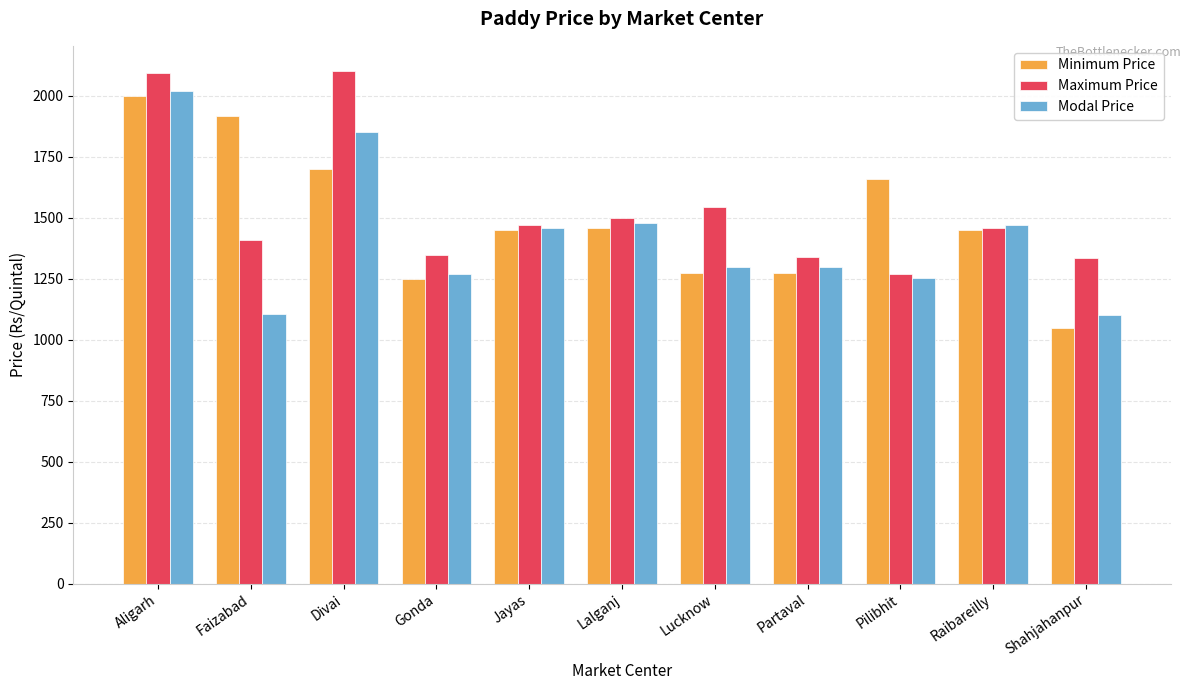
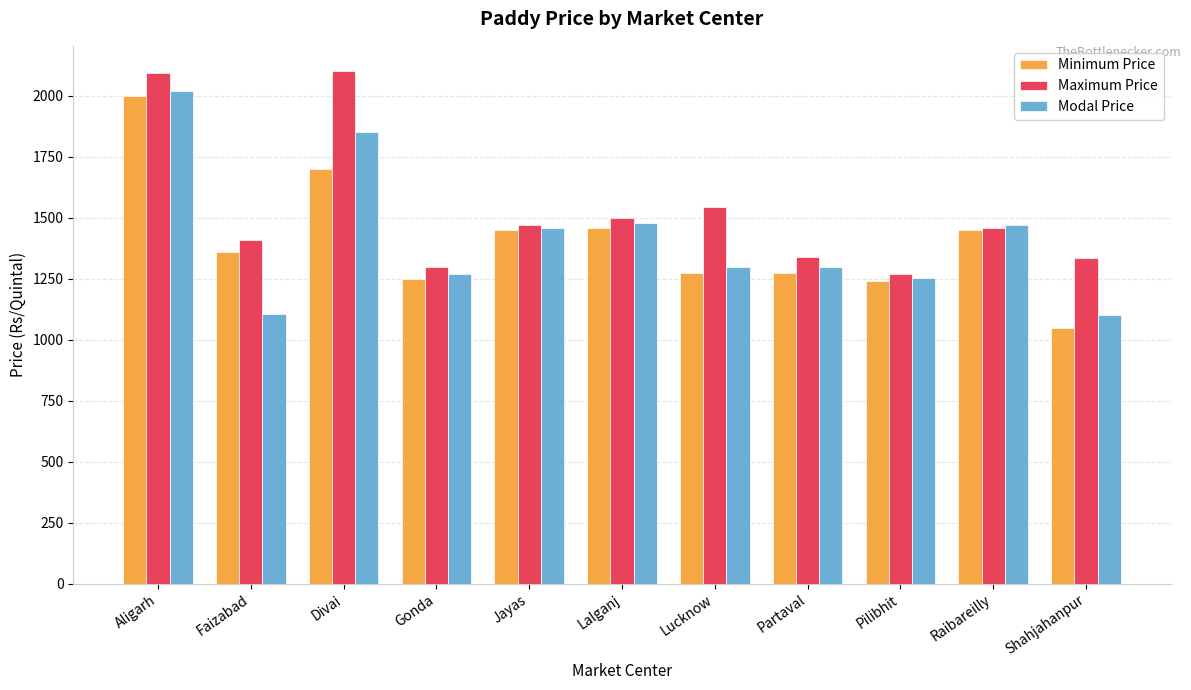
Minimum Price, Faizabad: 1920 -> 1360
Maximum Price, Gonda: 1350 -> 1300
Minimum Price, Pilibhit: 1660 -> 1240
